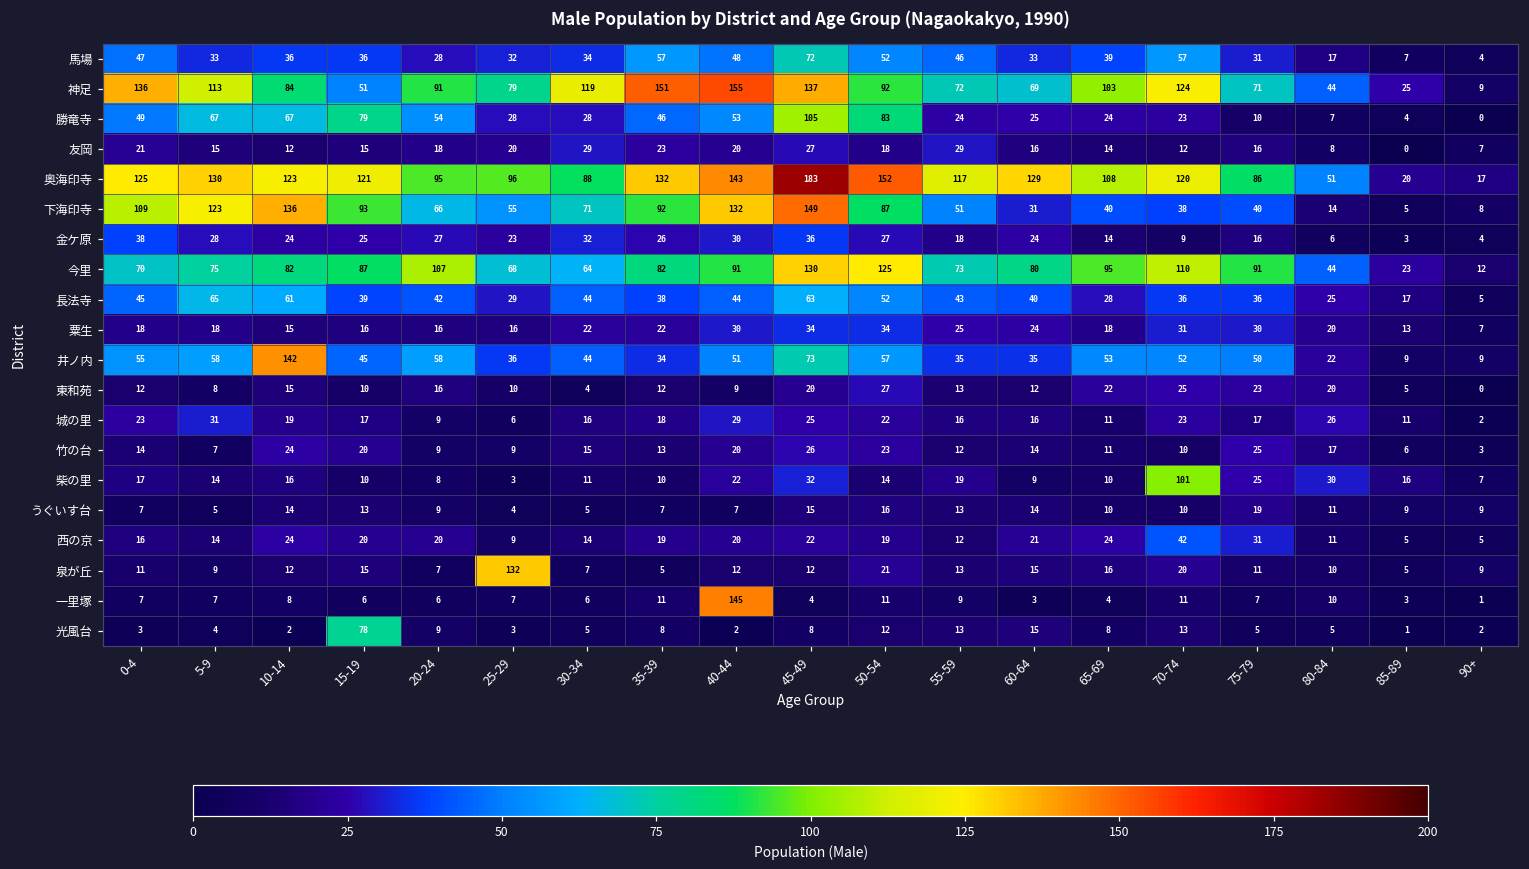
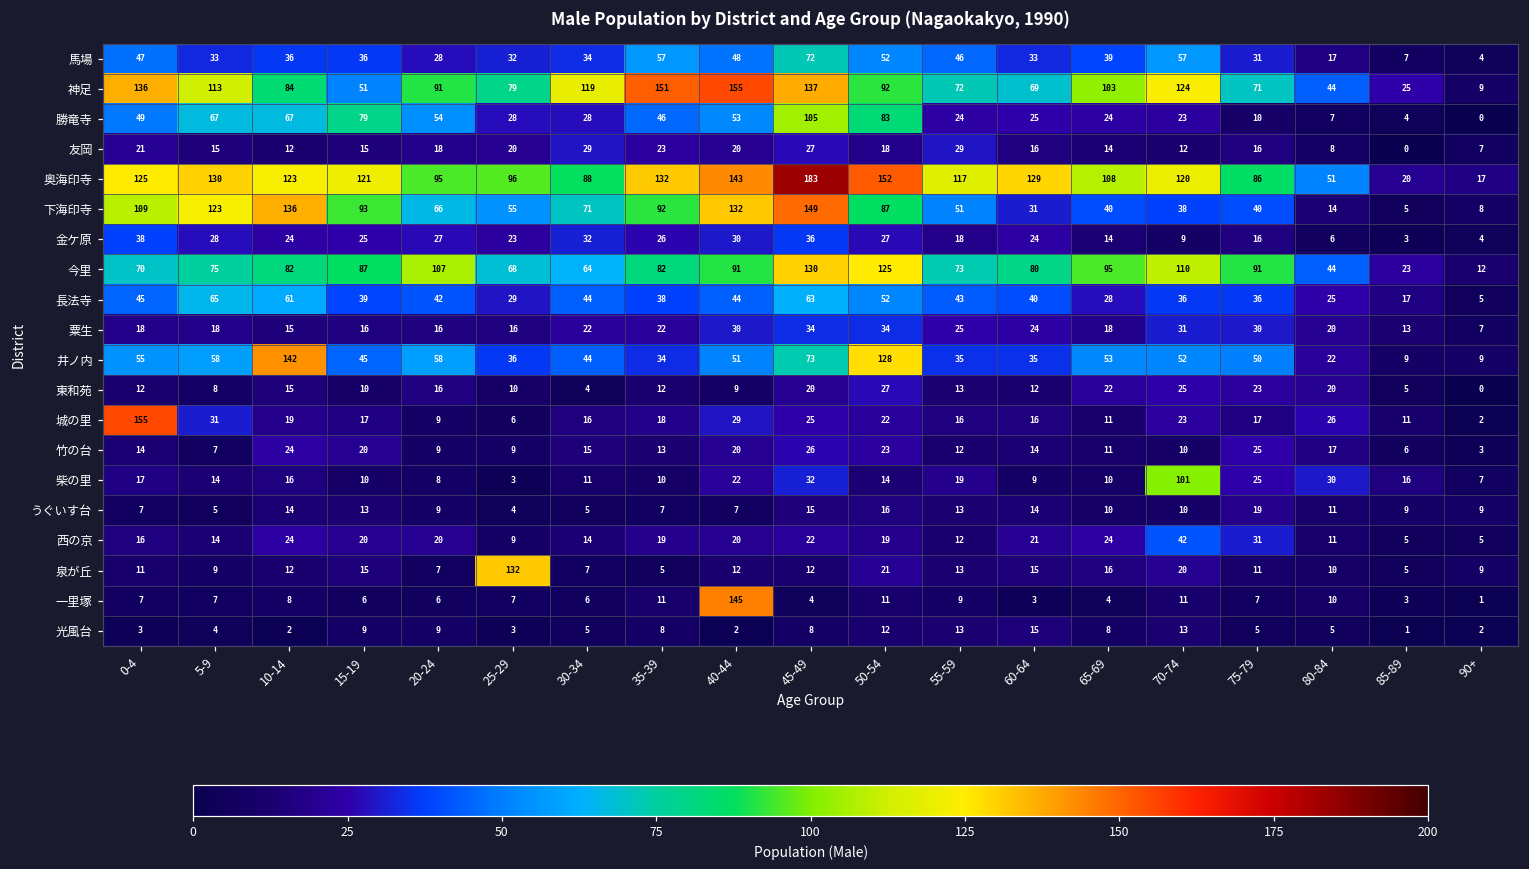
井ノ内, 50-54: 57 -> 128
城の里, 0-4: 23 -> 155
光風台, 15-19: 78 -> 9
